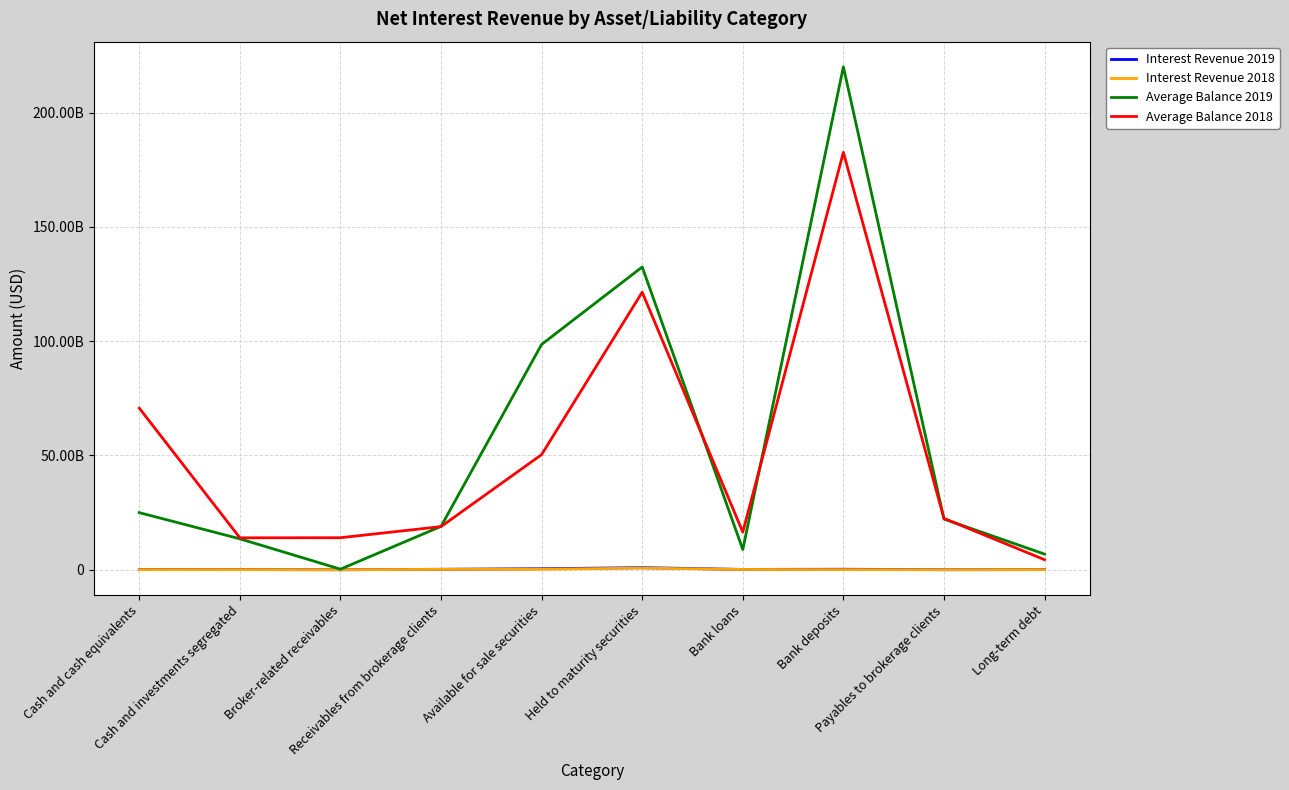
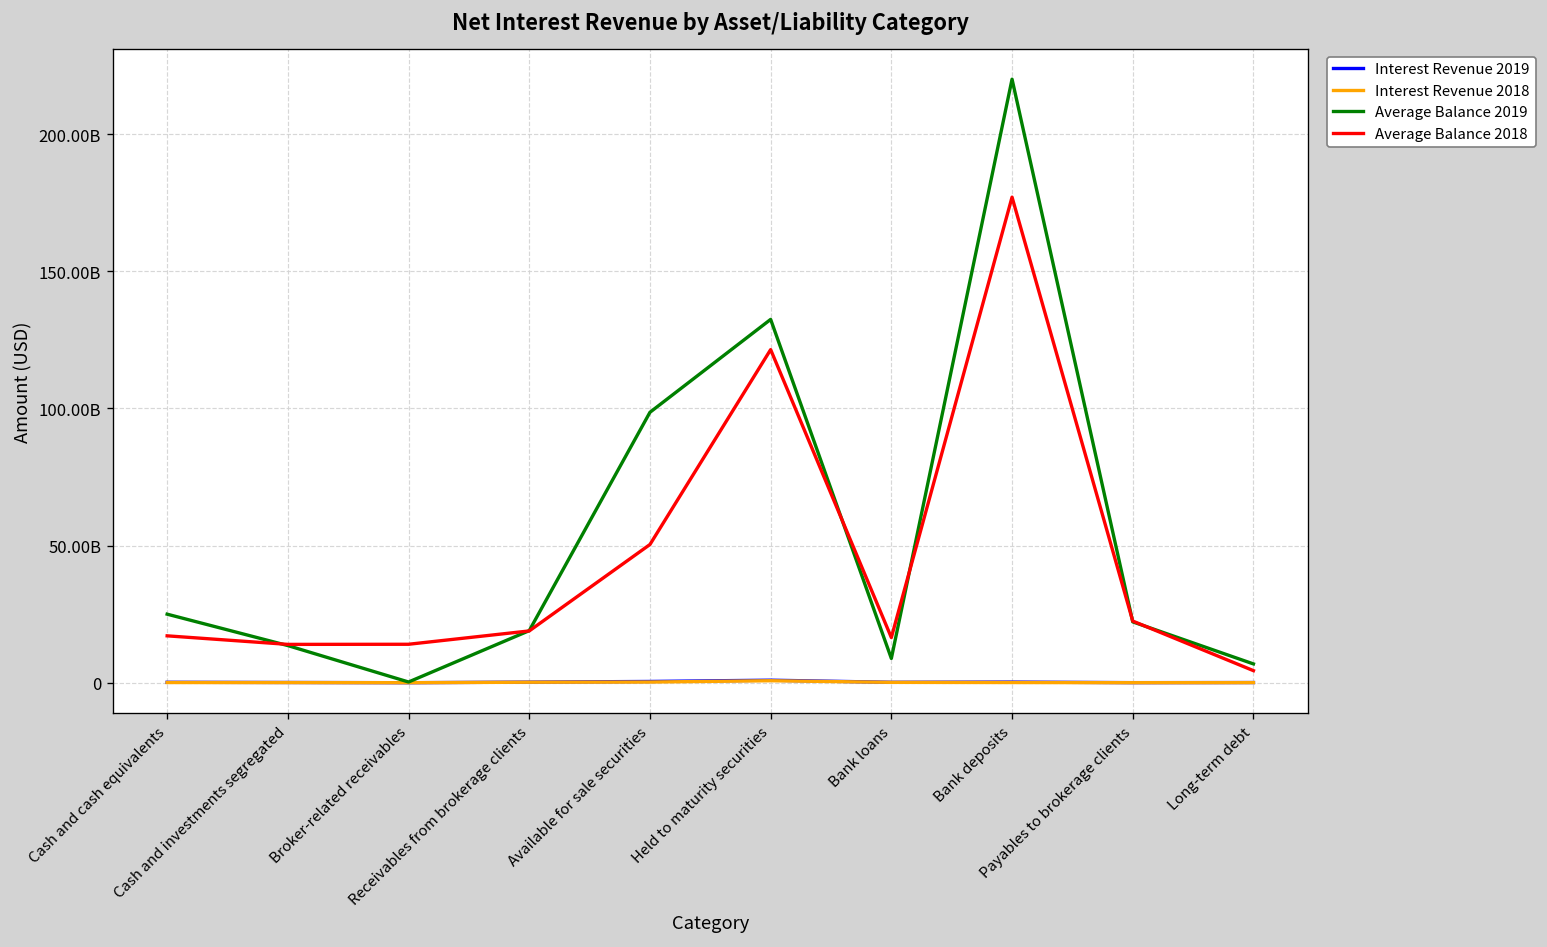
Average Balance 2018, Cash and cash equivalents: 71000000000 -> 17000000000
Average Balance 2018, Bank deposits: 183000000000 -> 177000000000
